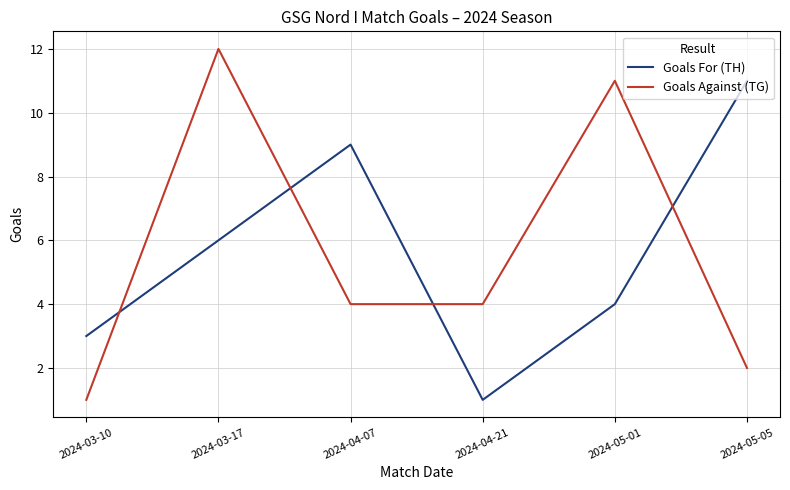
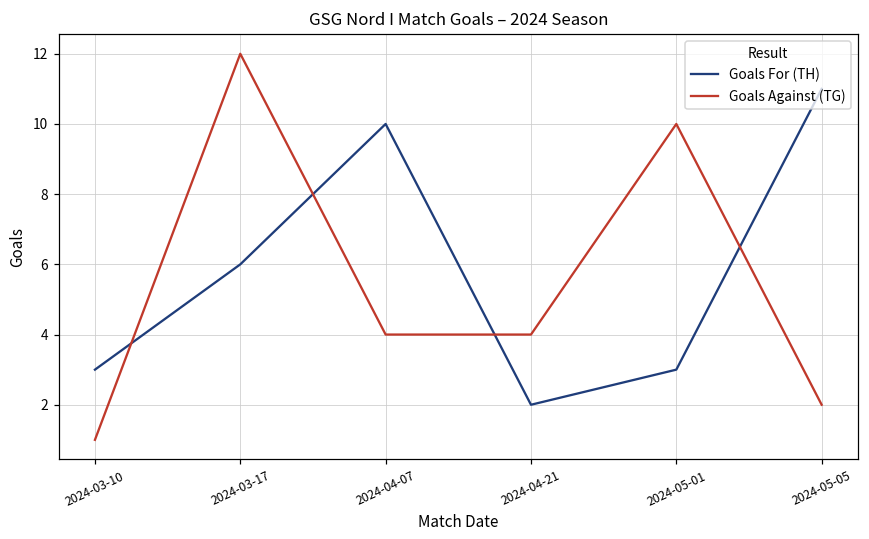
Goals For (TH), 2024-04-07: 9 -> 10
Goals For (TH), 2024-04-21: 1 -> 2
Goals For (TH), 2024-05-01: 4 -> 3
Goals Against (TG), 2024-05-01: 11 -> 10
